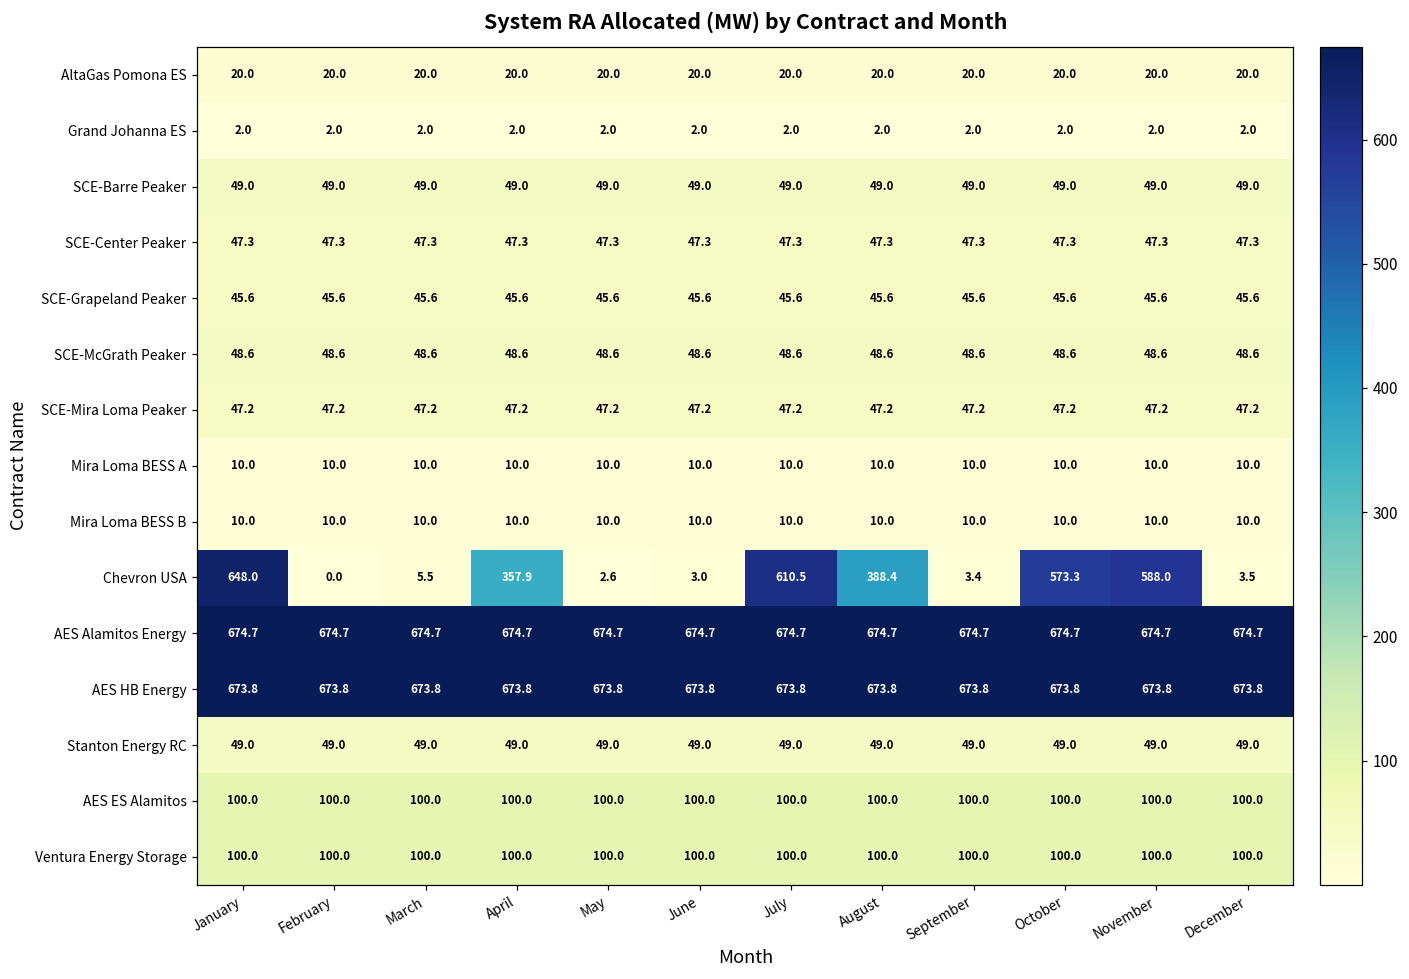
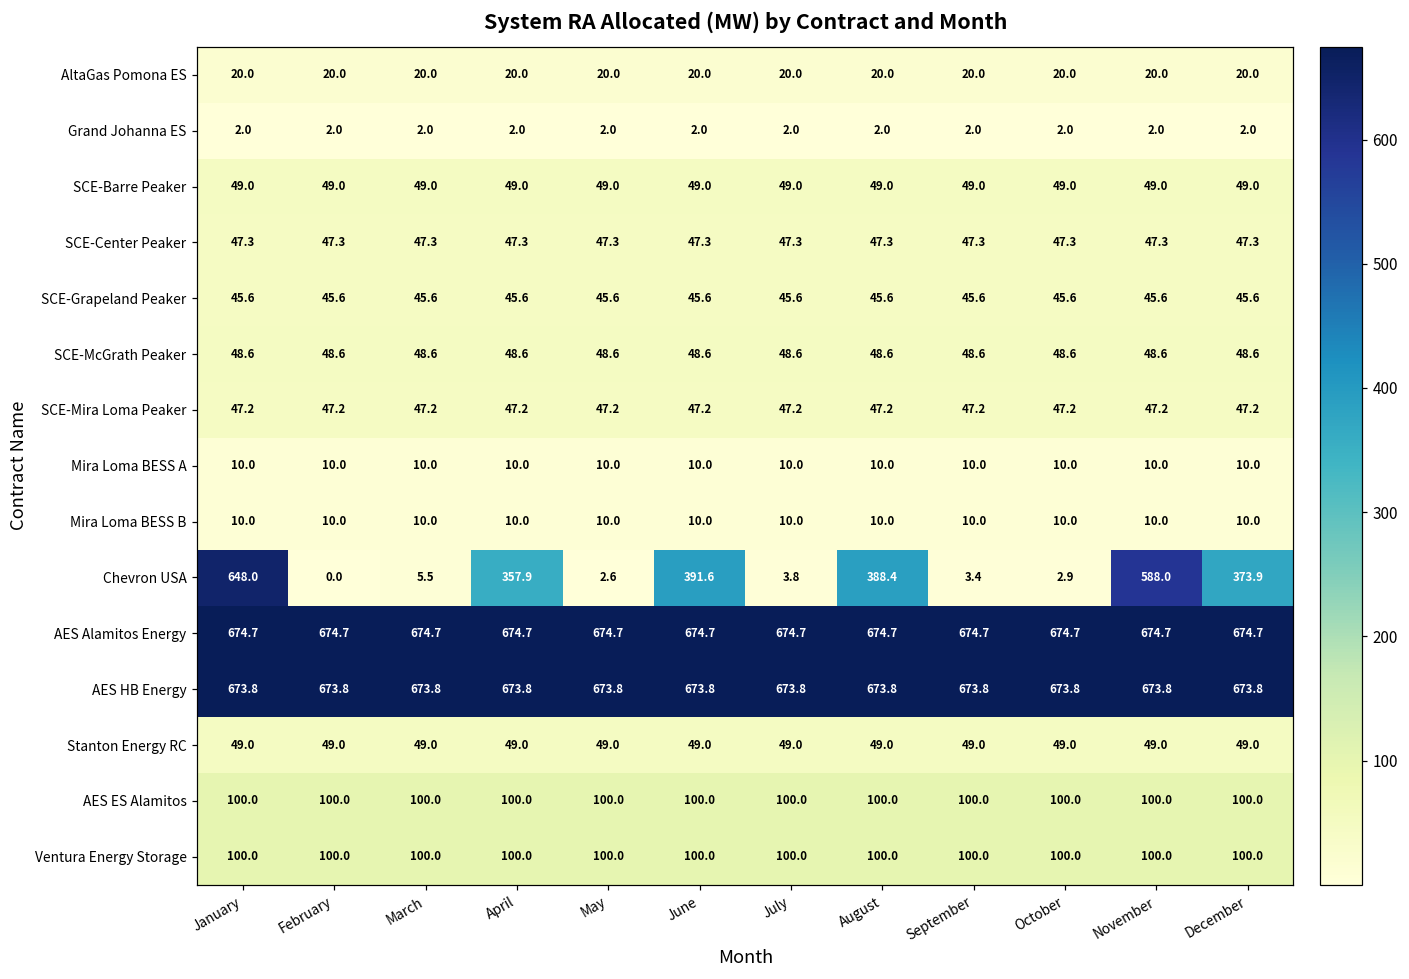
Chevron USA, June: 3.0 -> 391.6
Chevron USA, July: 610.5 -> 3.8
Chevron USA, October: 573.3 -> 2.9
Chevron USA, December: 3.5 -> 373.9
